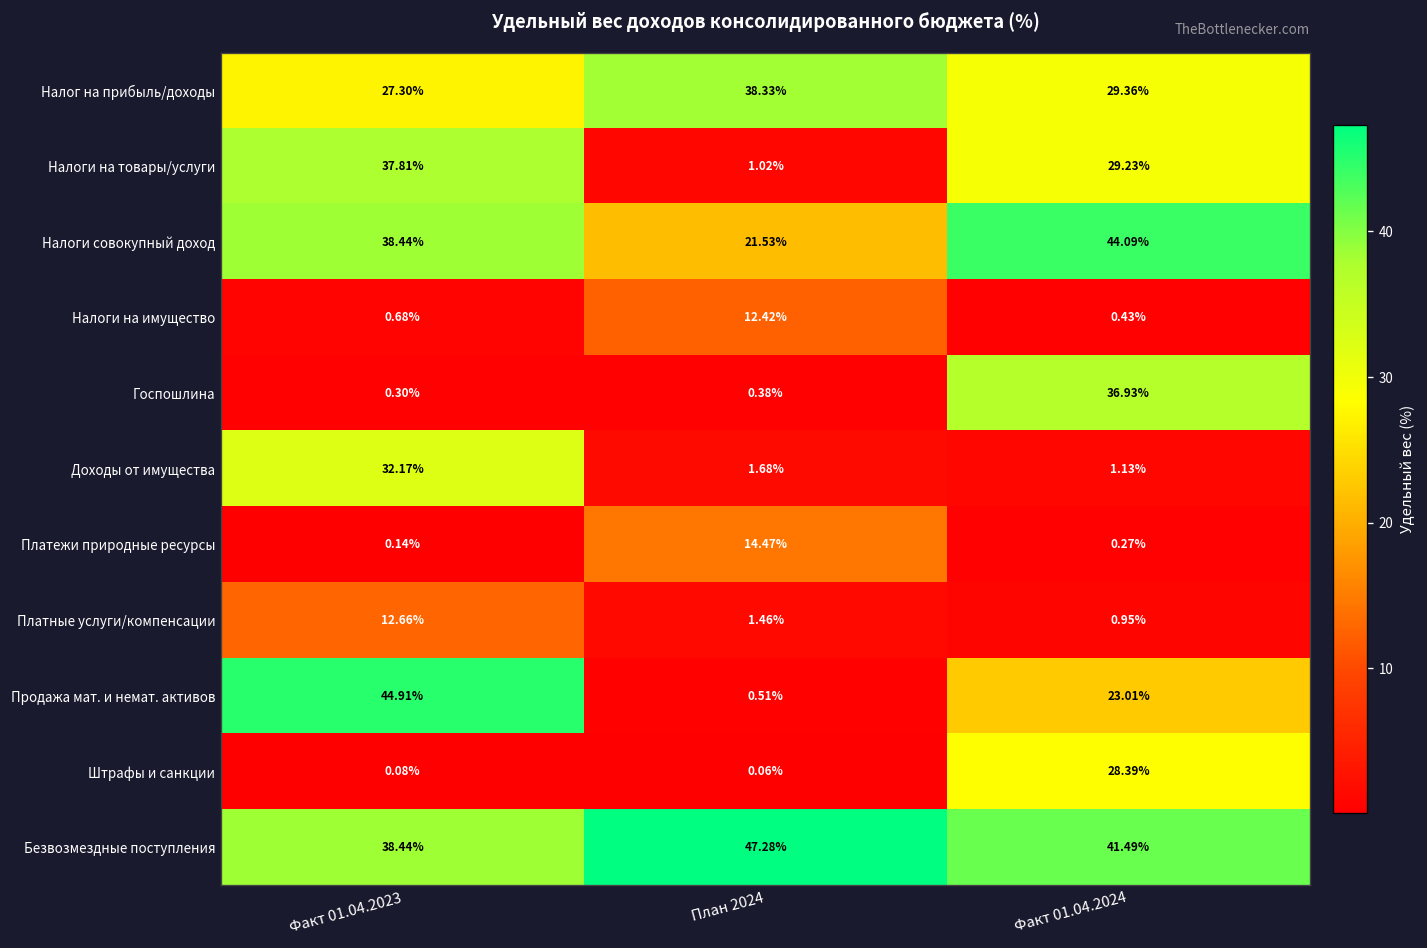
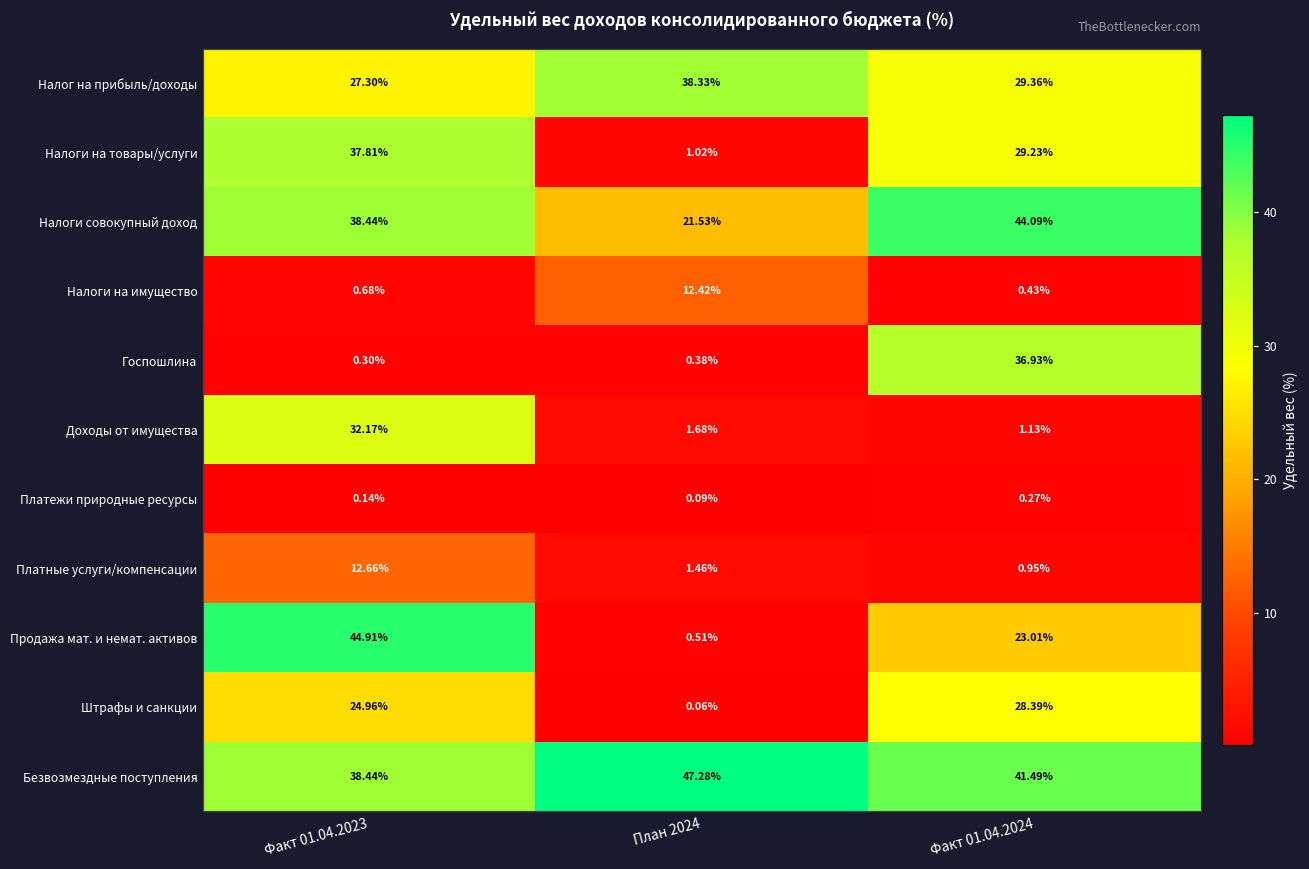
Платежи природные ресурсы, План 2024: 14.47% -> 0.09%
Штрафы и санкции, Факт 01.04.2023: 0.08% -> 24.96%
